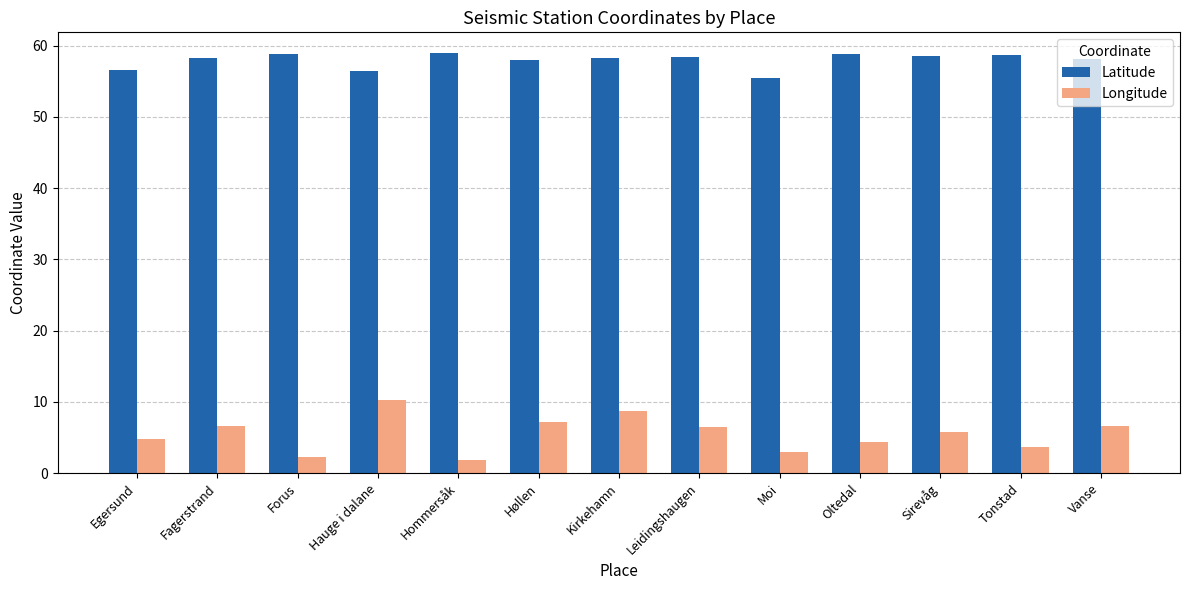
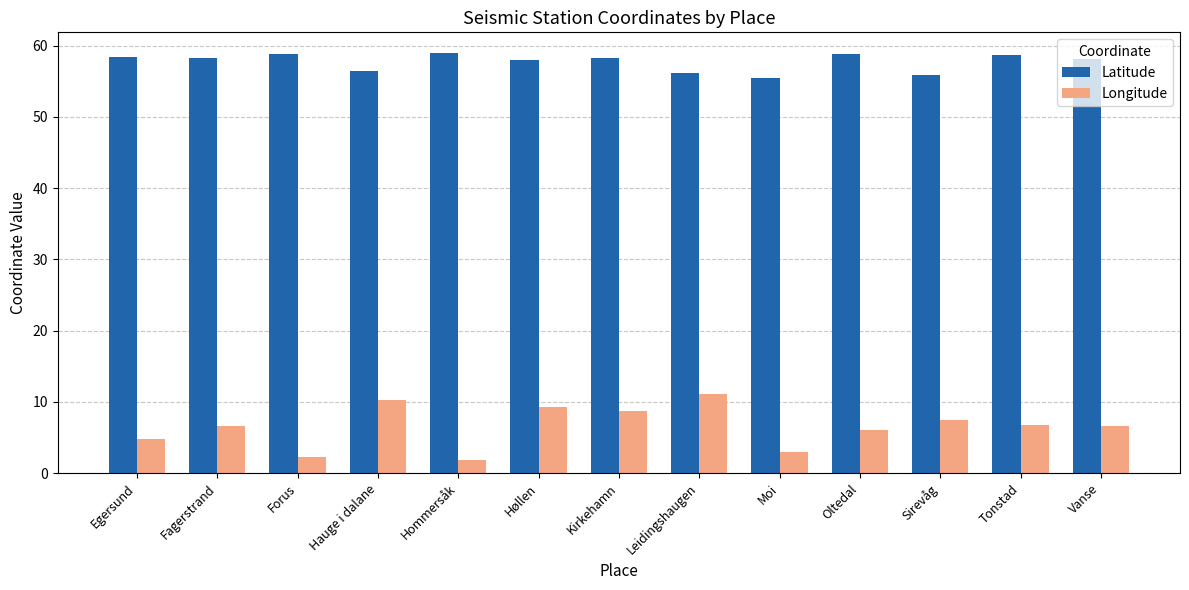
Latitude, Egersund: 57 -> 58
Longitude, Høllen: 7 -> 9
Latitude, Leidingshaugen: 58 -> 56
Longitude, Leidingshaugen: 7 -> 11
Longitude, Oltedal: 4 -> 6
Latitude, Sirevåg: 59 -> 56
Longitude, Sirevåg: 6 -> 7
Longitude, Tonstad: 4 -> 7
